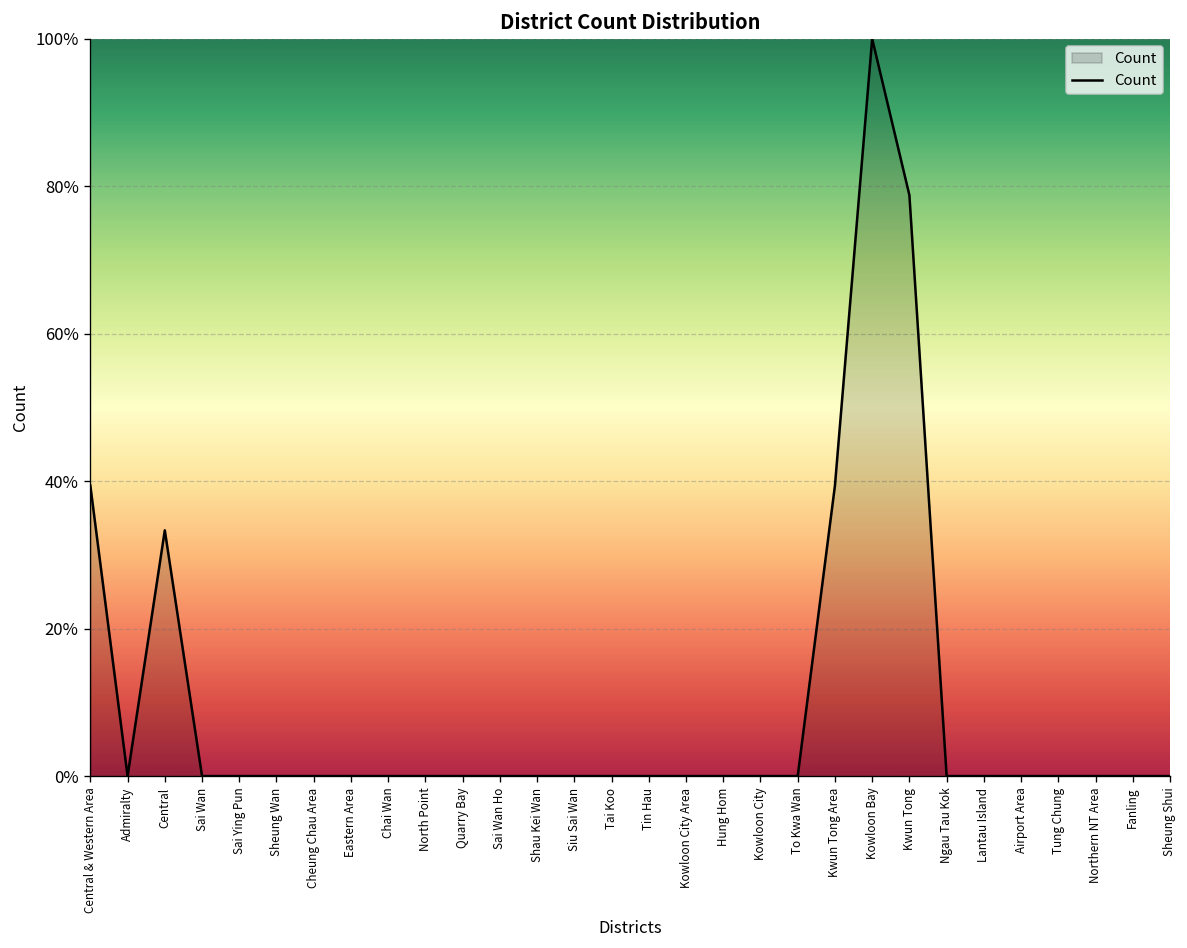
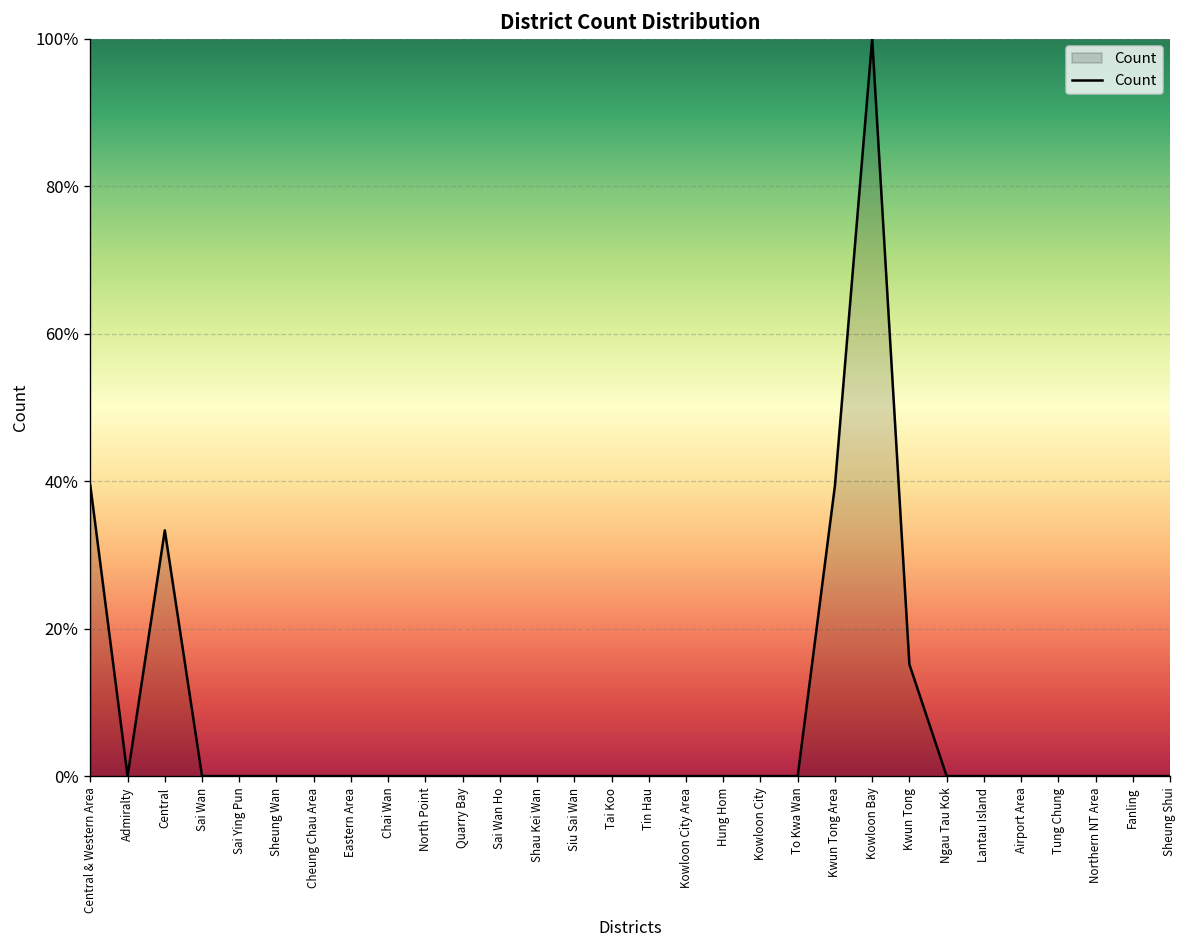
Kwun Tong: 79% -> 15%
